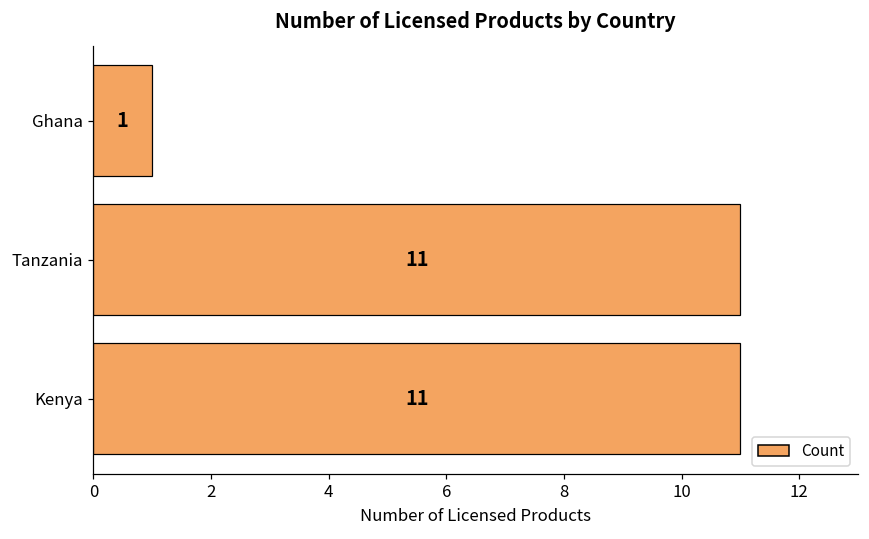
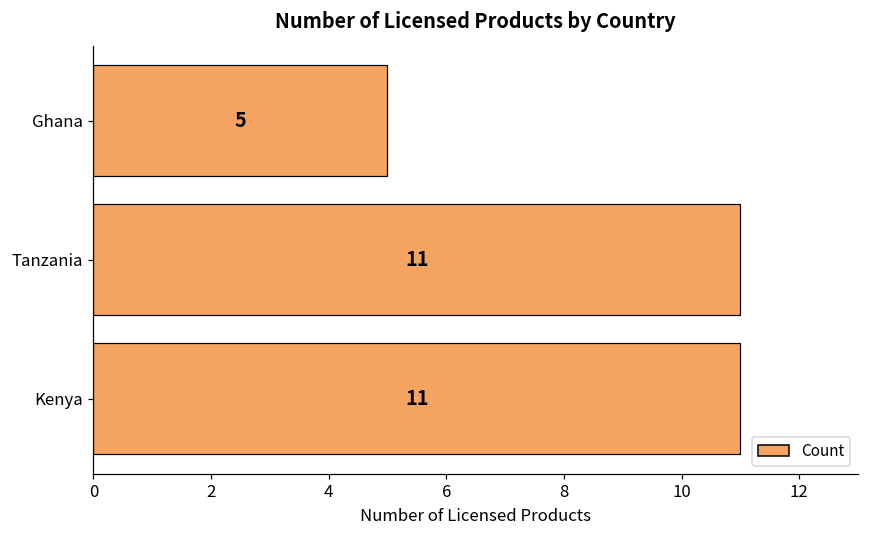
Ghana: 1 -> 5
